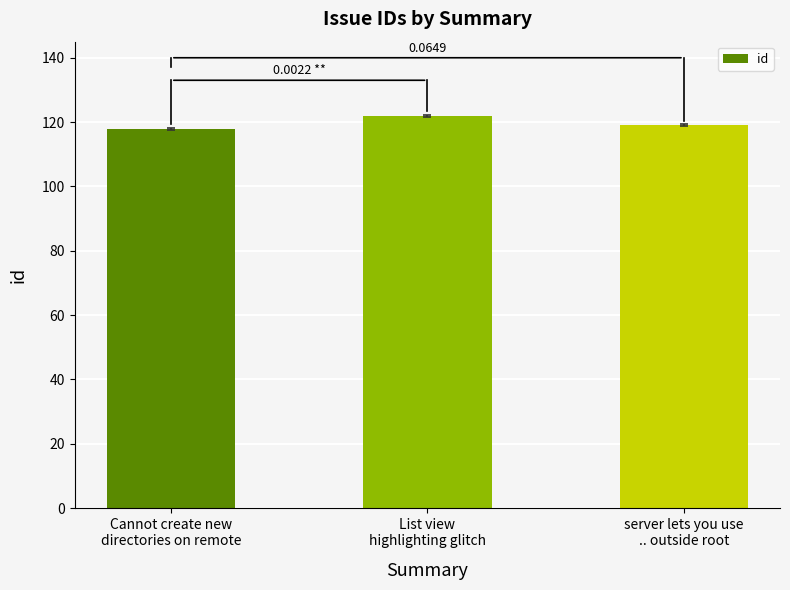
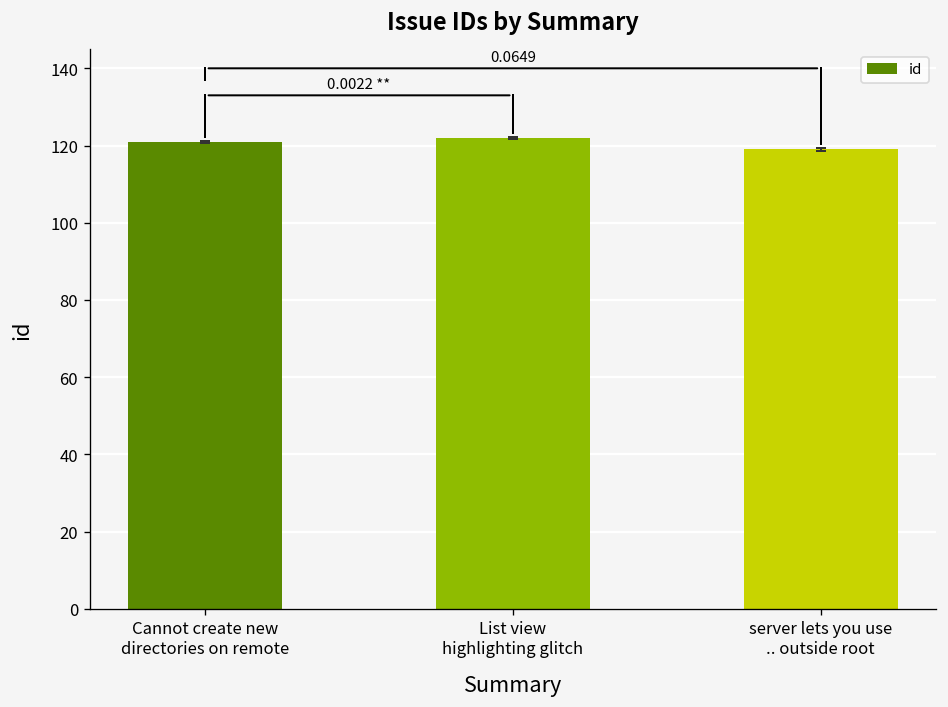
id, Cannot create new directories on remote: 118 -> 121
